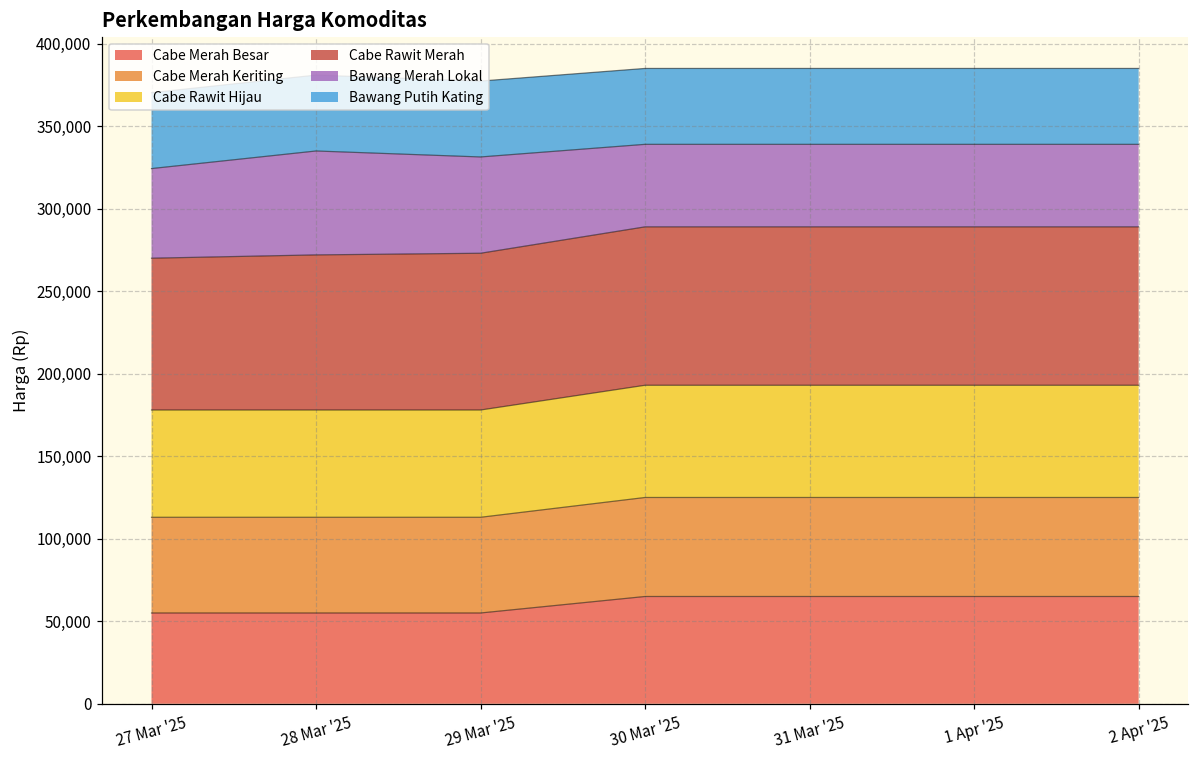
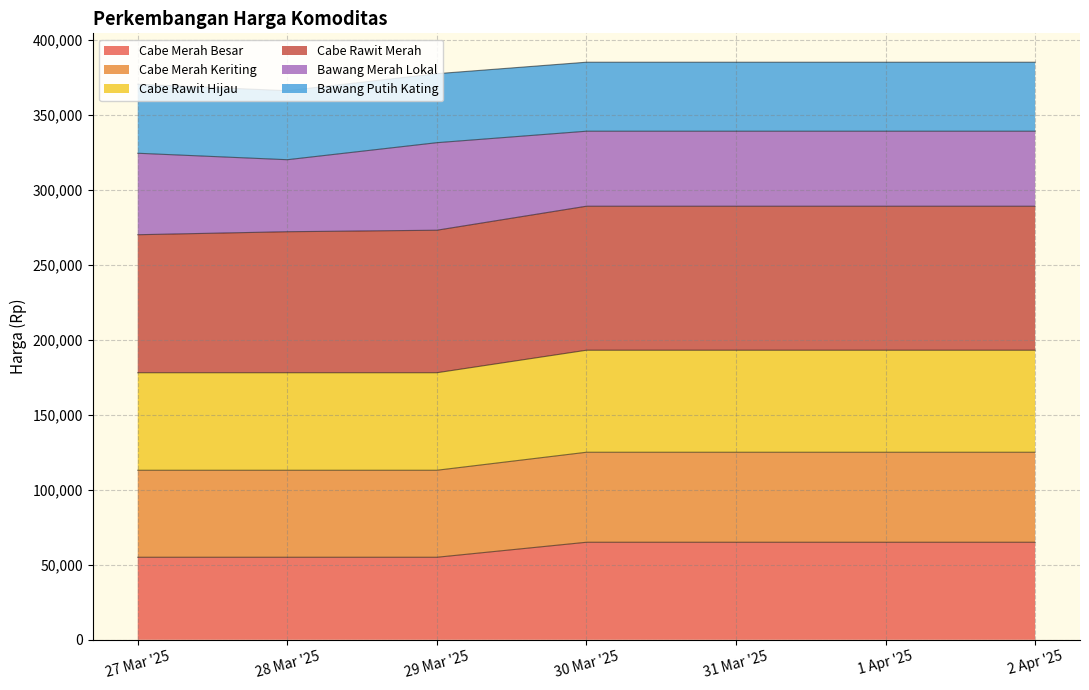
Bawang Merah Lokal, 28 Mar '25: 63,000 -> 48,000
